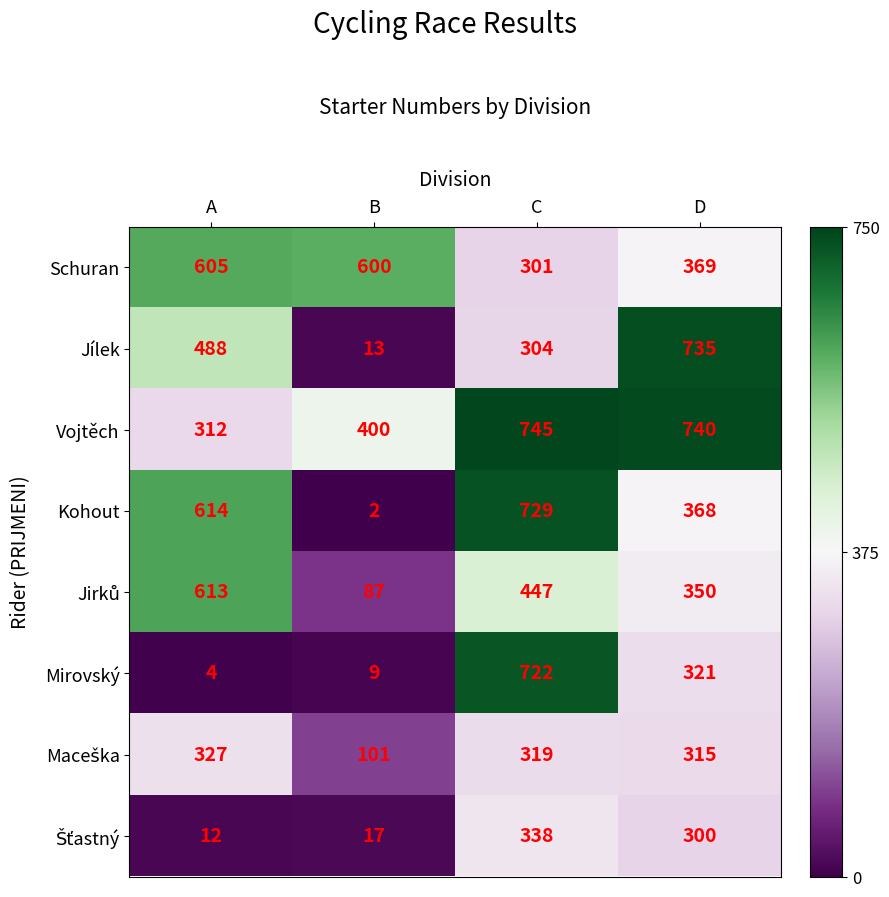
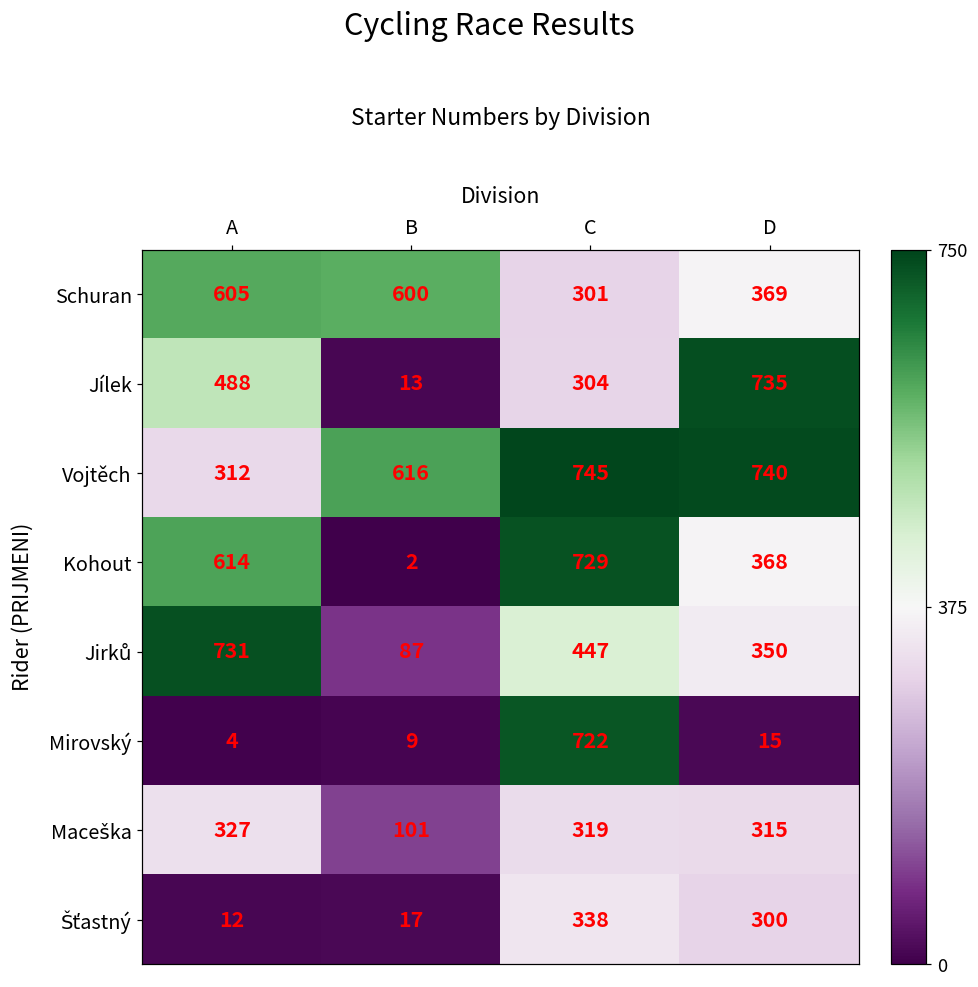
Vojtěch, B: 400 -> 616
Jirků, A: 613 -> 731
Mirovský, D: 321 -> 15
